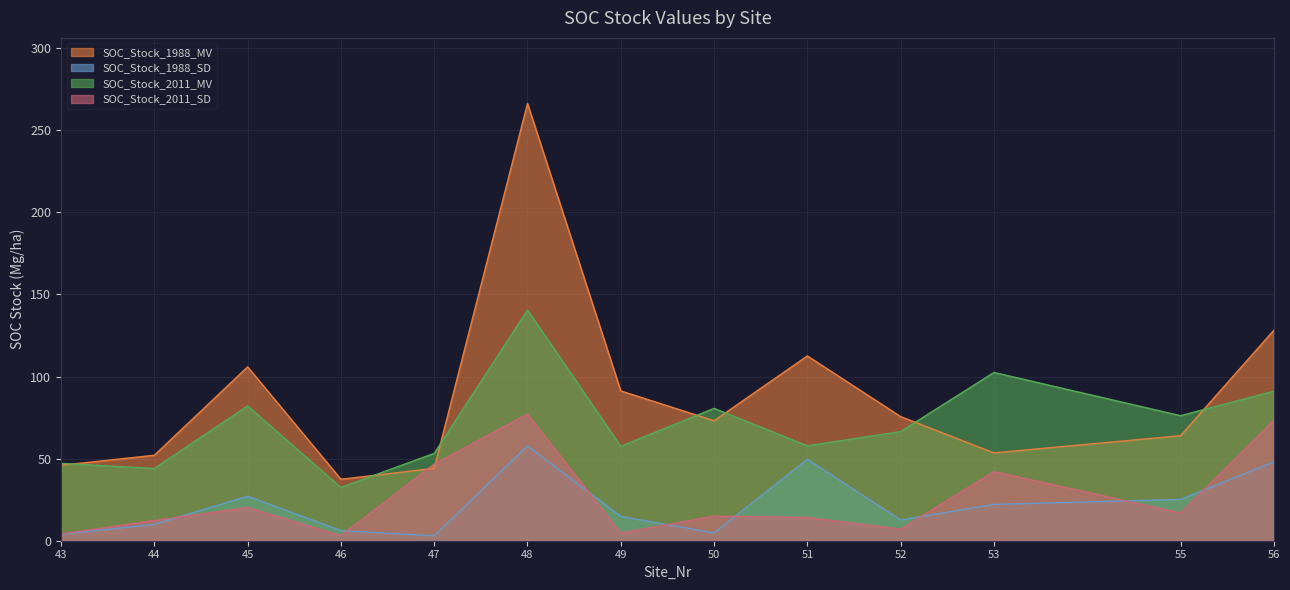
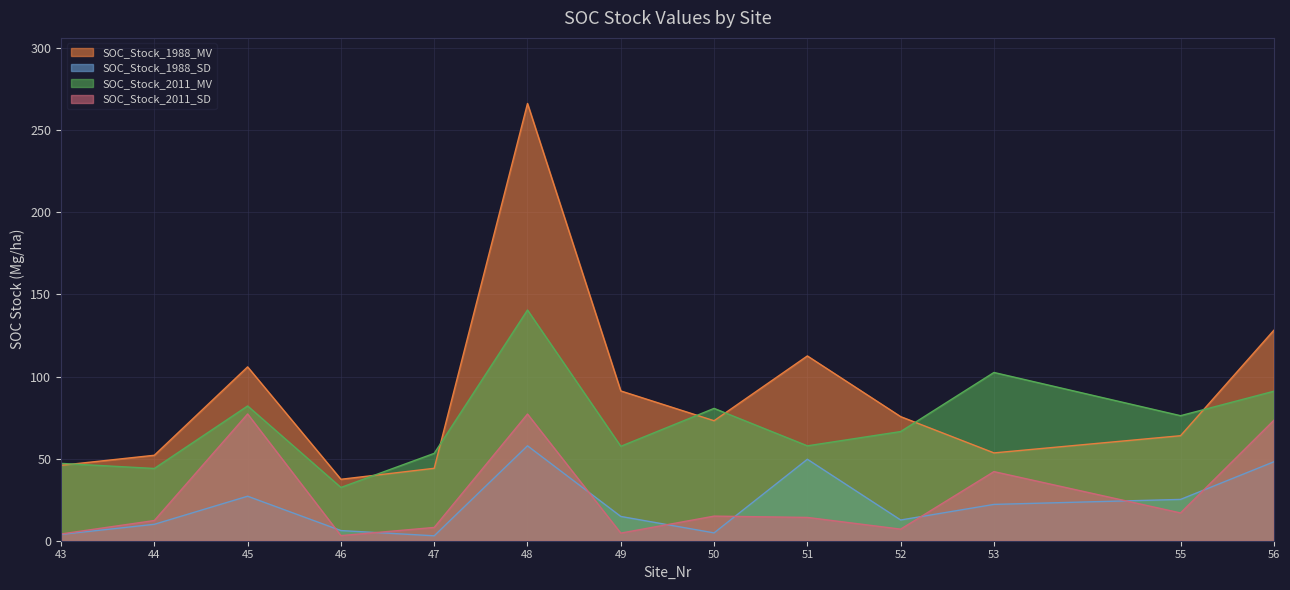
SOC_Stock_2011_SD, 45: 20 -> 77
SOC_Stock_2011_SD, 47: 47 -> 8
